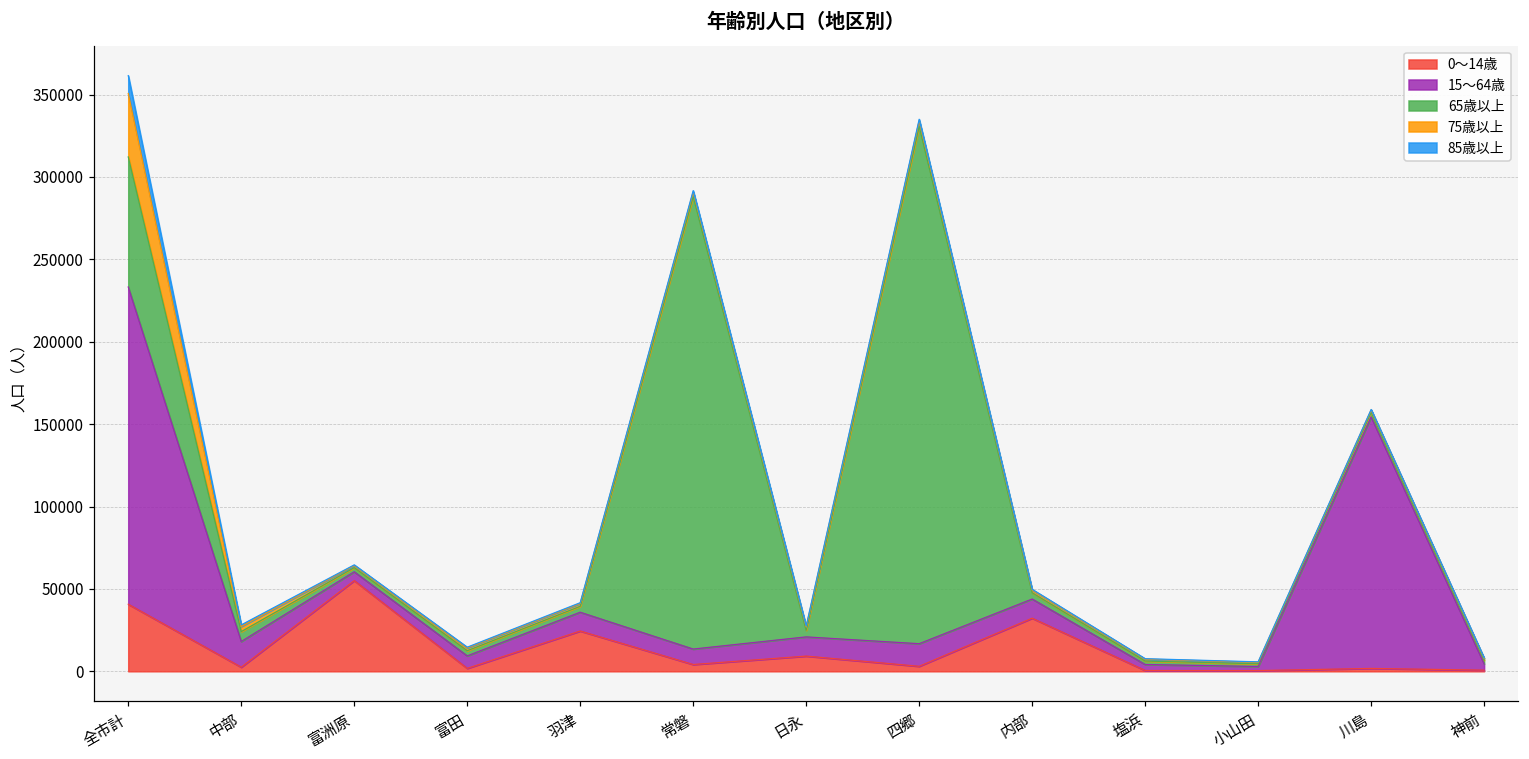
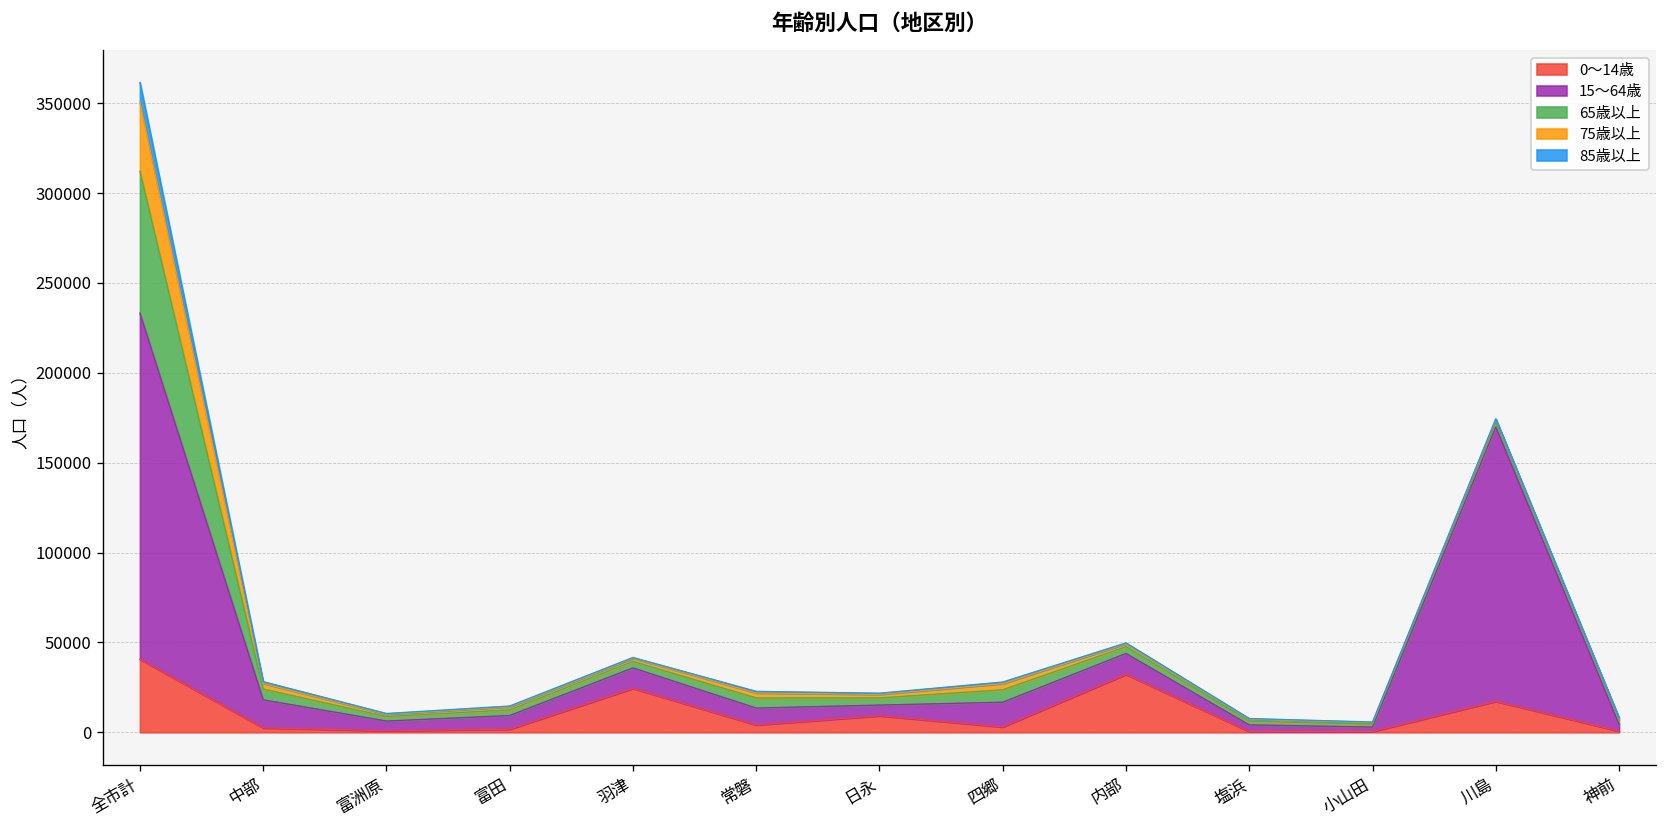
0～14歳, 富洲原: 55000 -> 1000
65歳以上, 常磐: 275000 -> 6000
15～64歳, 日永: 12000 -> 6000
65歳以上, 四郷: 314000 -> 7000
0～14歳, 川島: 2000 -> 17000
